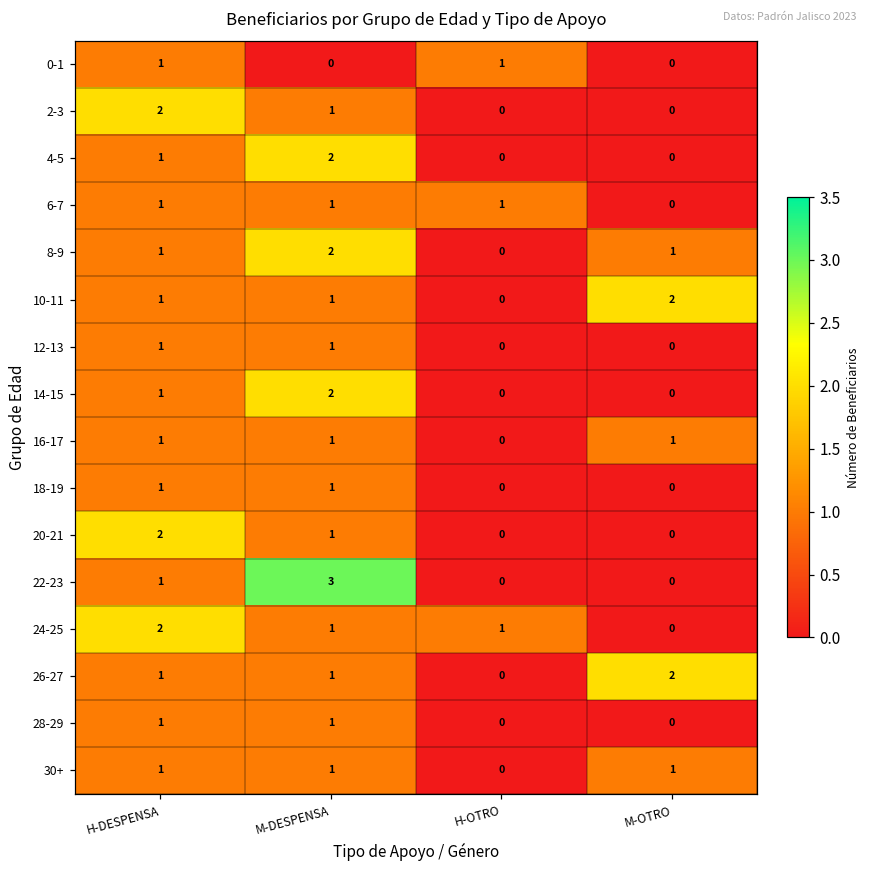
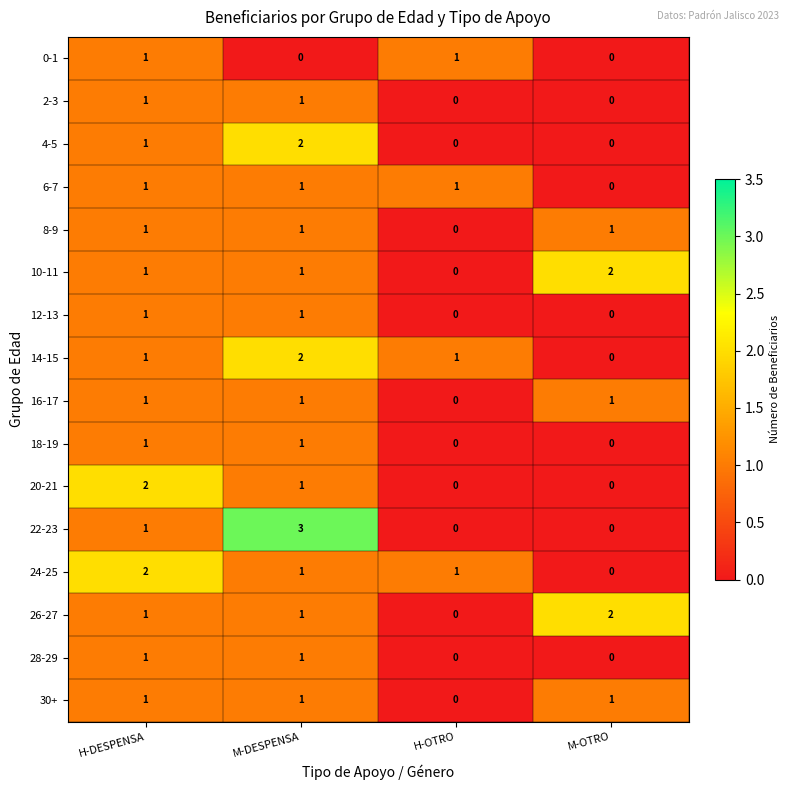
2-3, H-DESPENSA: 2 -> 1
8-9, M-DESPENSA: 2 -> 1
14-15, H-OTRO: 0 -> 1
